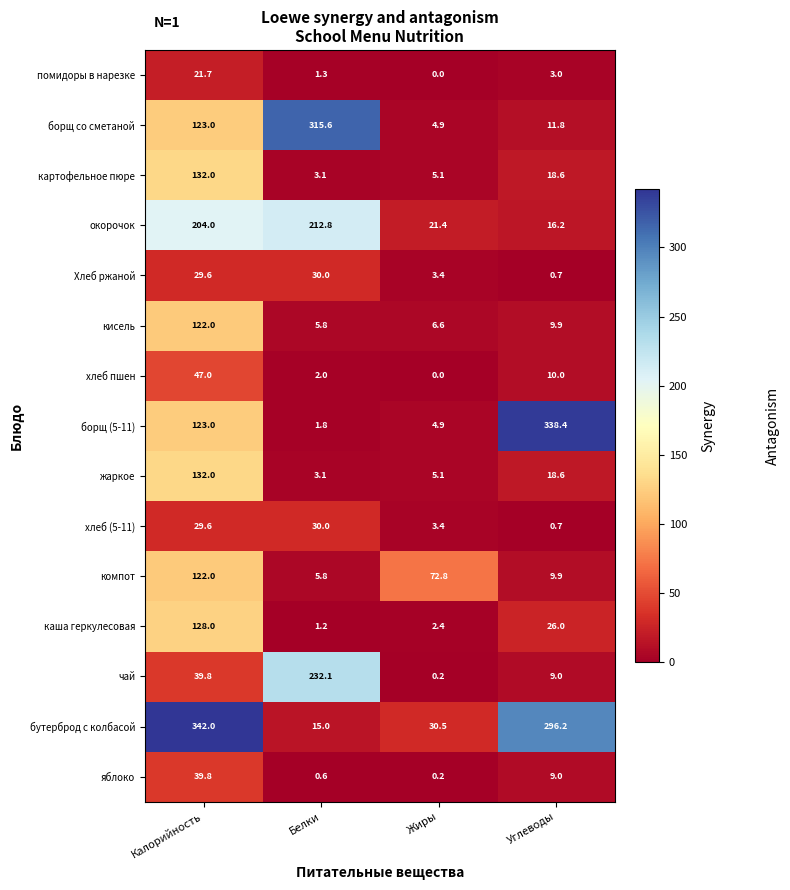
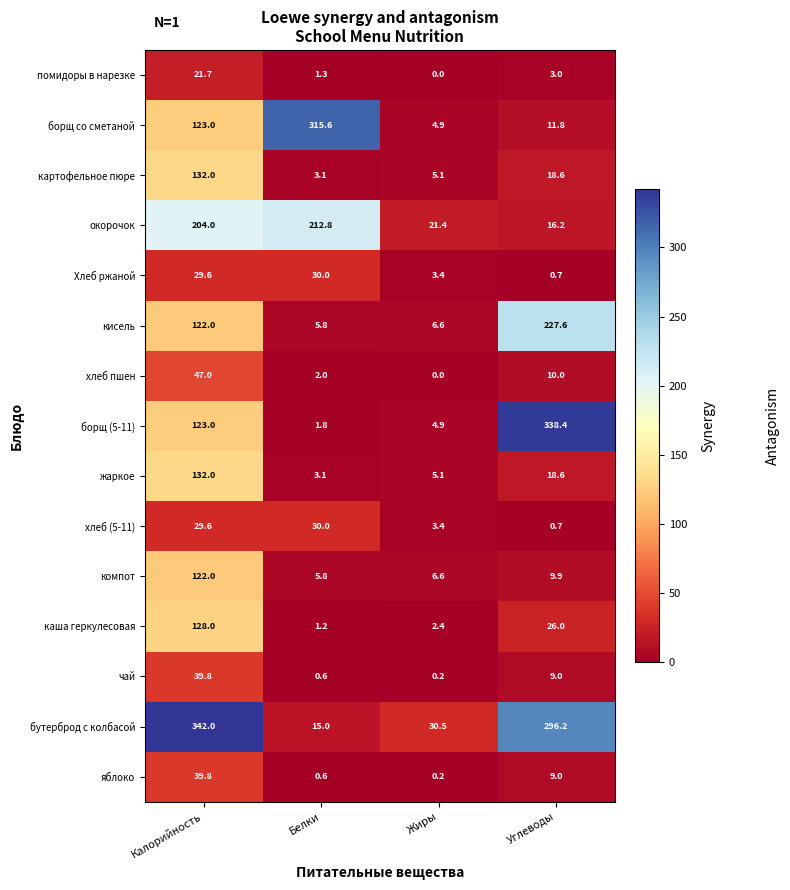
кисель, Углеводы: 9.9 -> 227.6
компот, Жиры: 72.8 -> 6.6
чай, Белки: 232.1 -> 0.6
